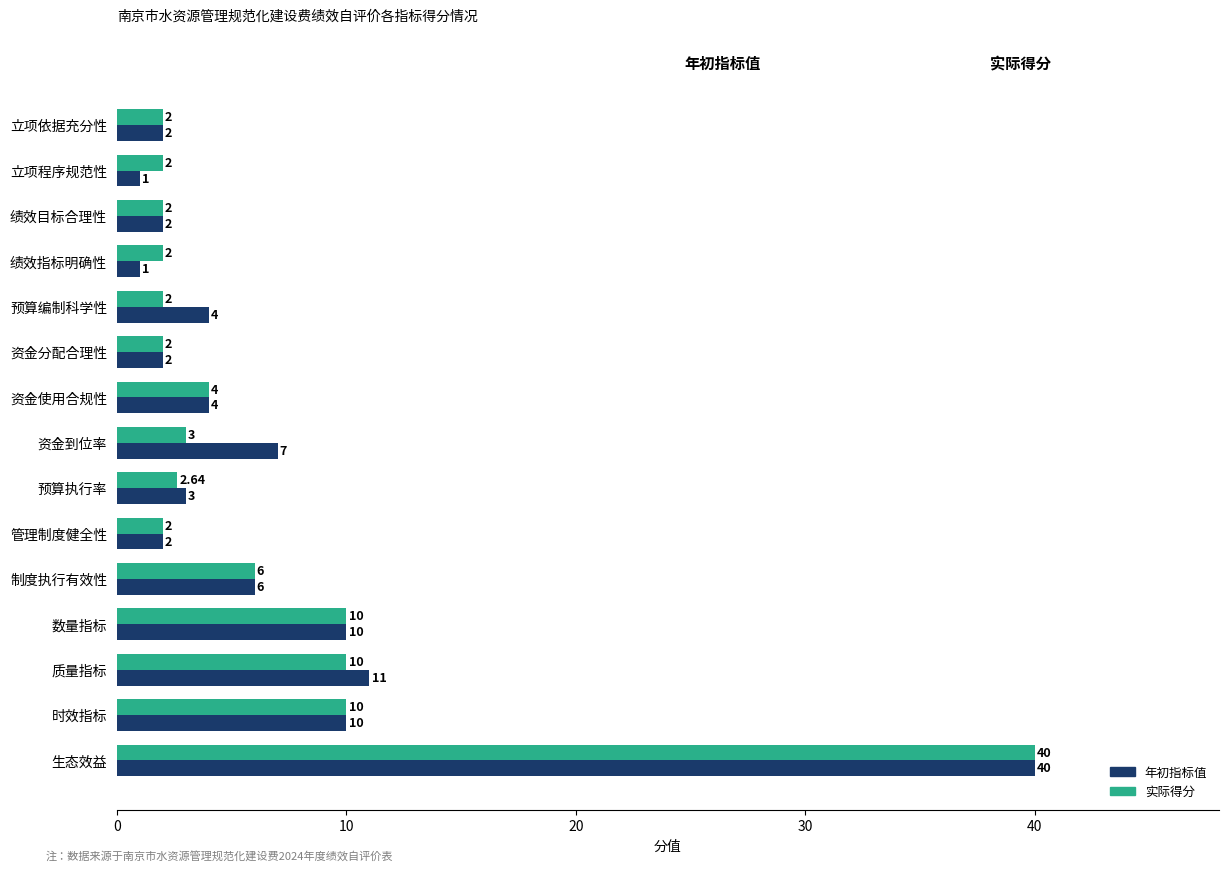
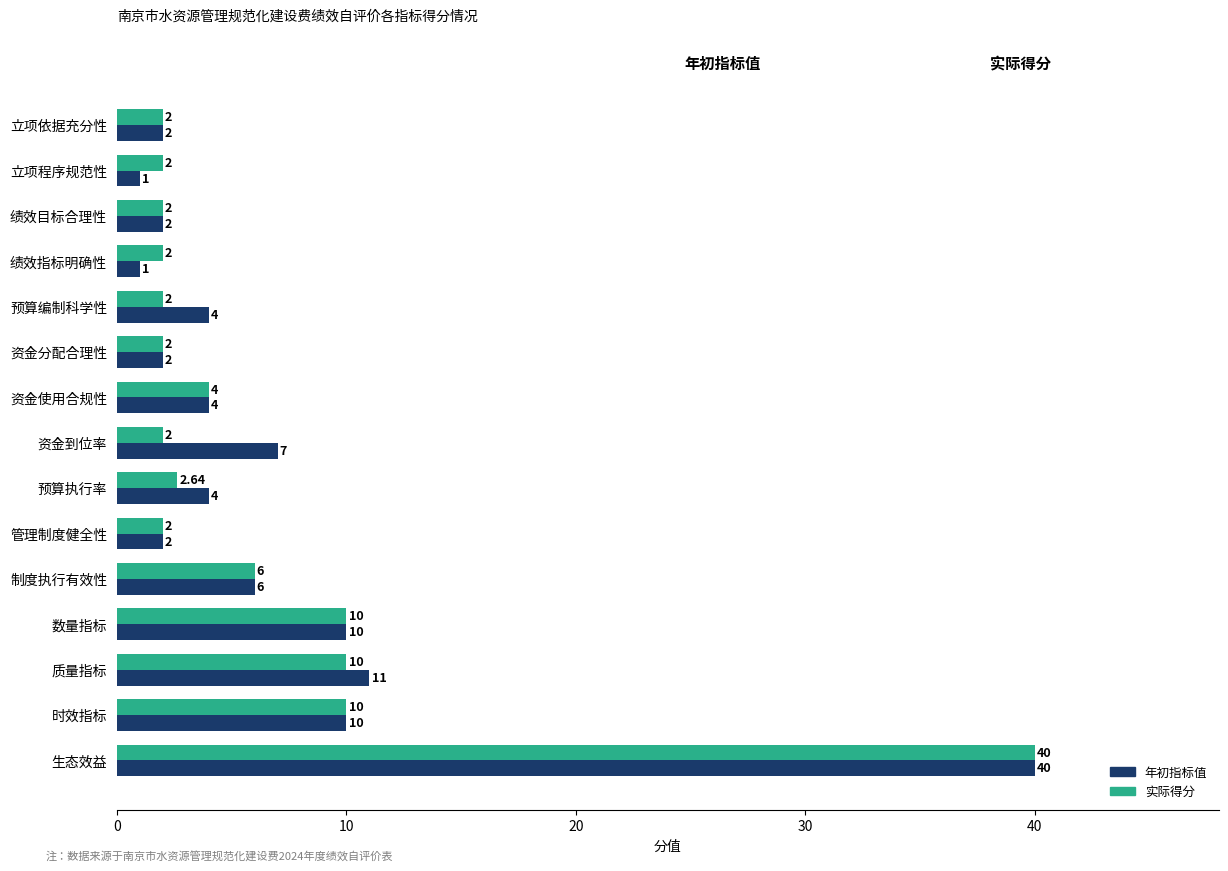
实际得分, 资金到位率: 3 -> 2
年初指标值, 预算执行率: 3 -> 4
